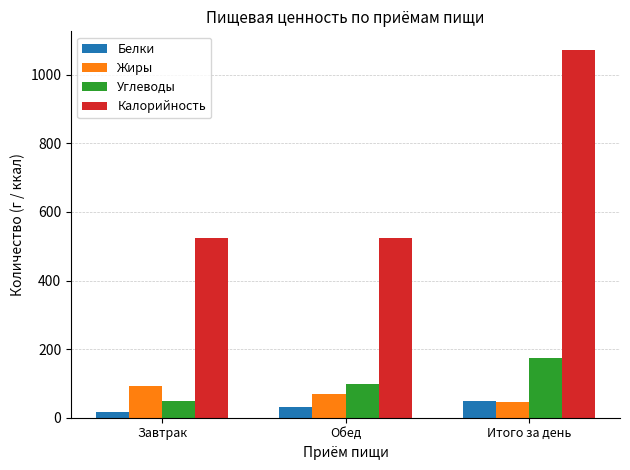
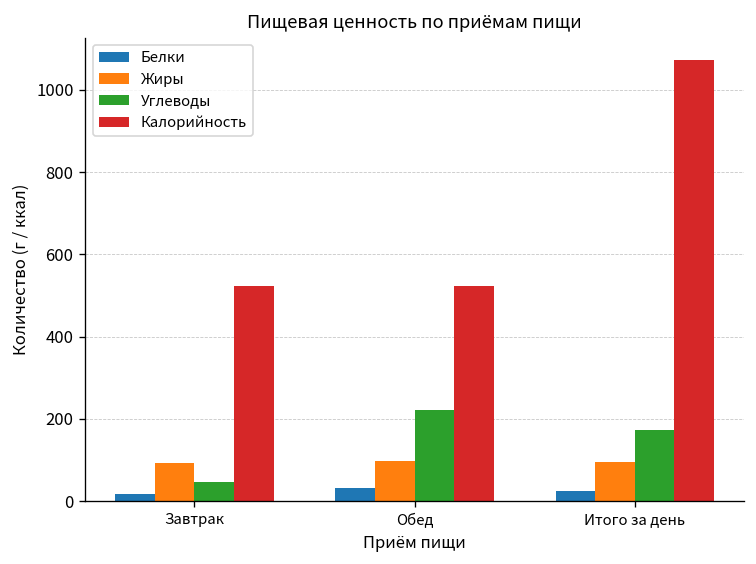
Жиры, Обед: 70 -> 100
Углеводы, Обед: 100 -> 220
Белки, Итого за день: 50 -> 30
Жиры, Итого за день: 50 -> 100
